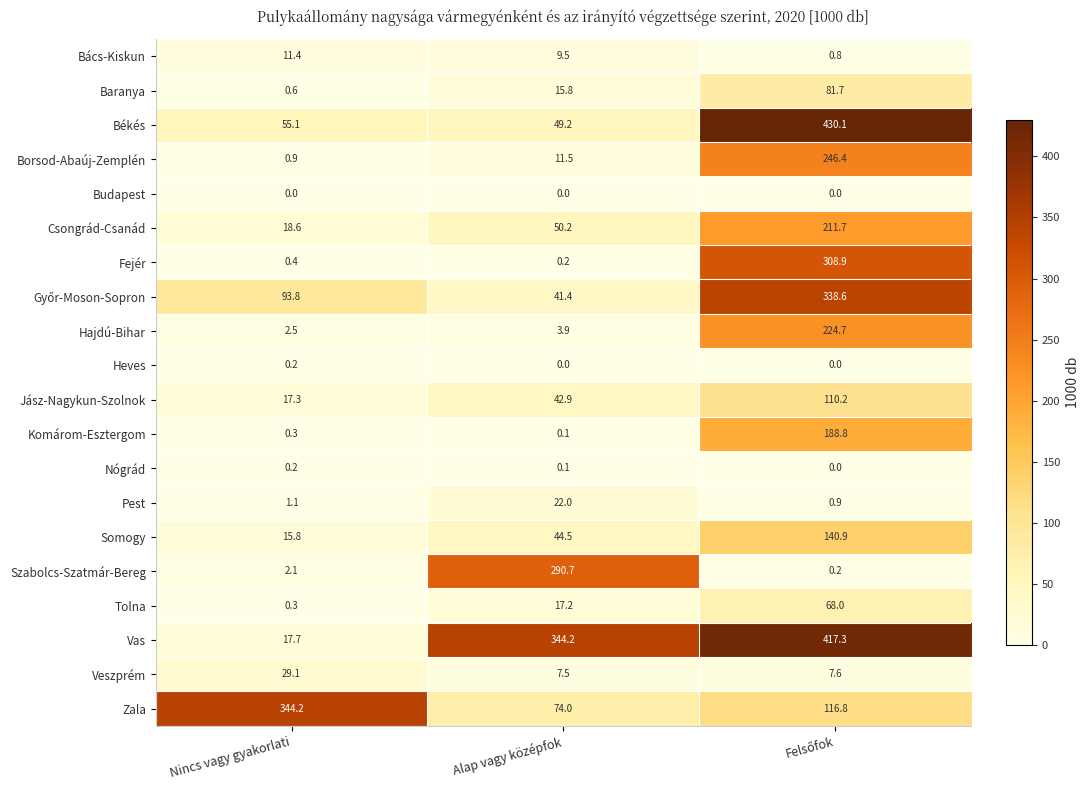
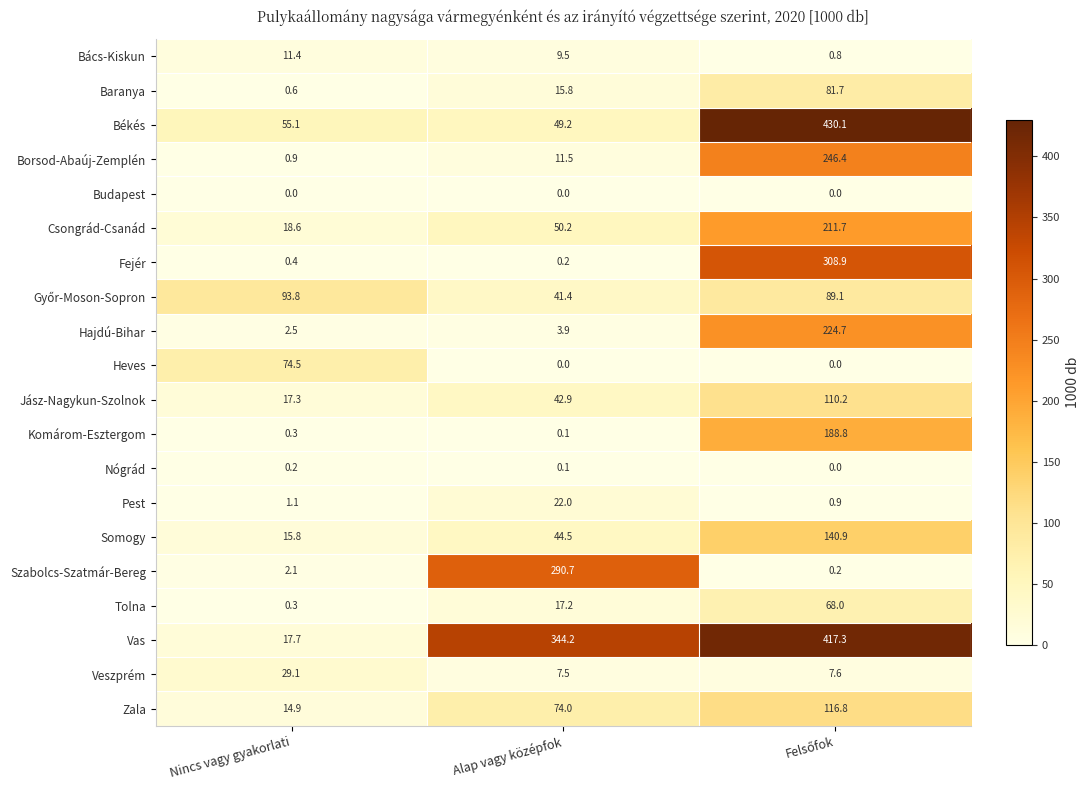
Győr-Moson-Sopron, Felsőfok: 338.6 -> 89.1
Heves, Nincs vagy gyakorlati: 0.2 -> 74.5
Zala, Nincs vagy gyakorlati: 344.2 -> 14.9
